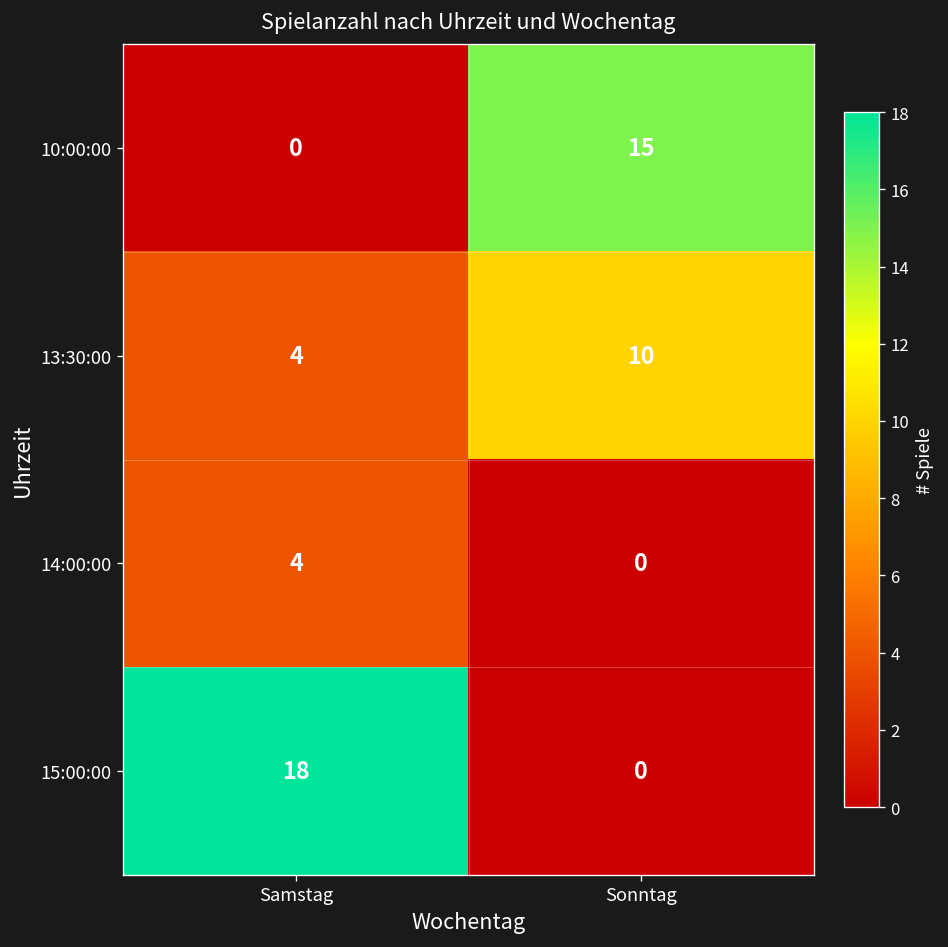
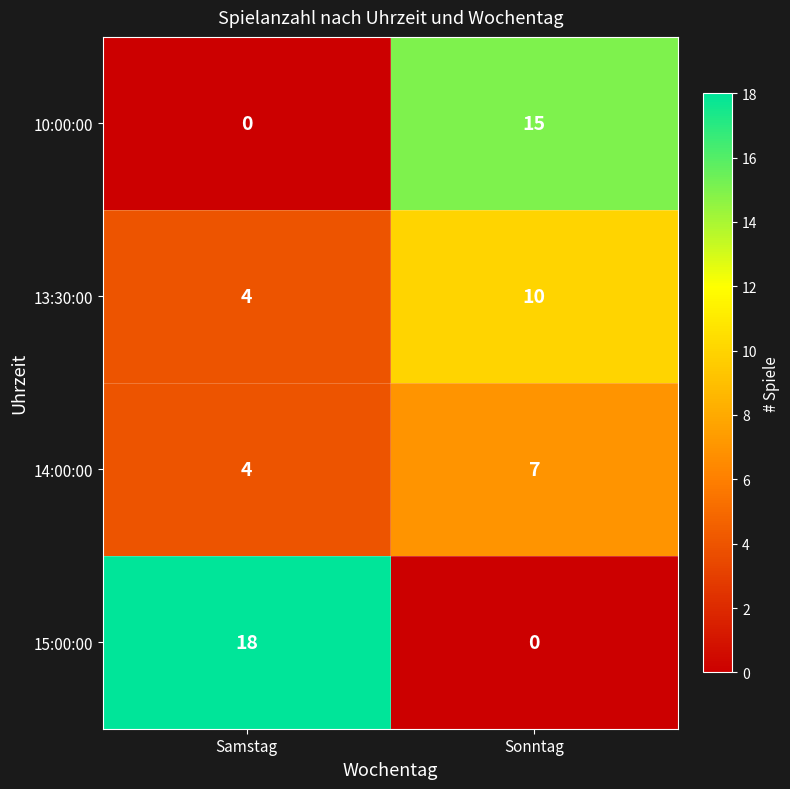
14:00:00, Sonntag: 0 -> 7
